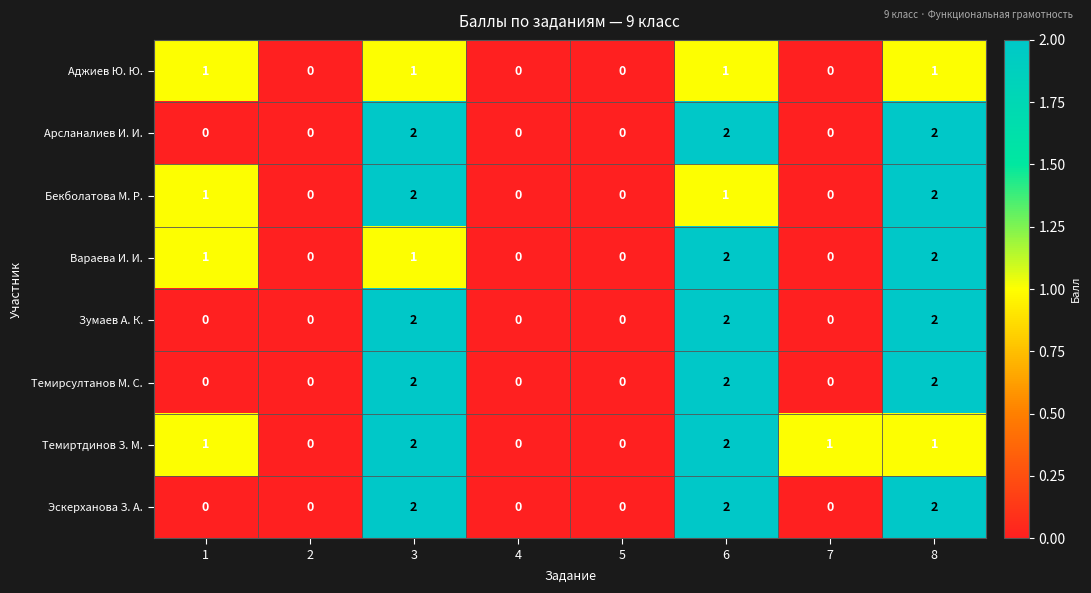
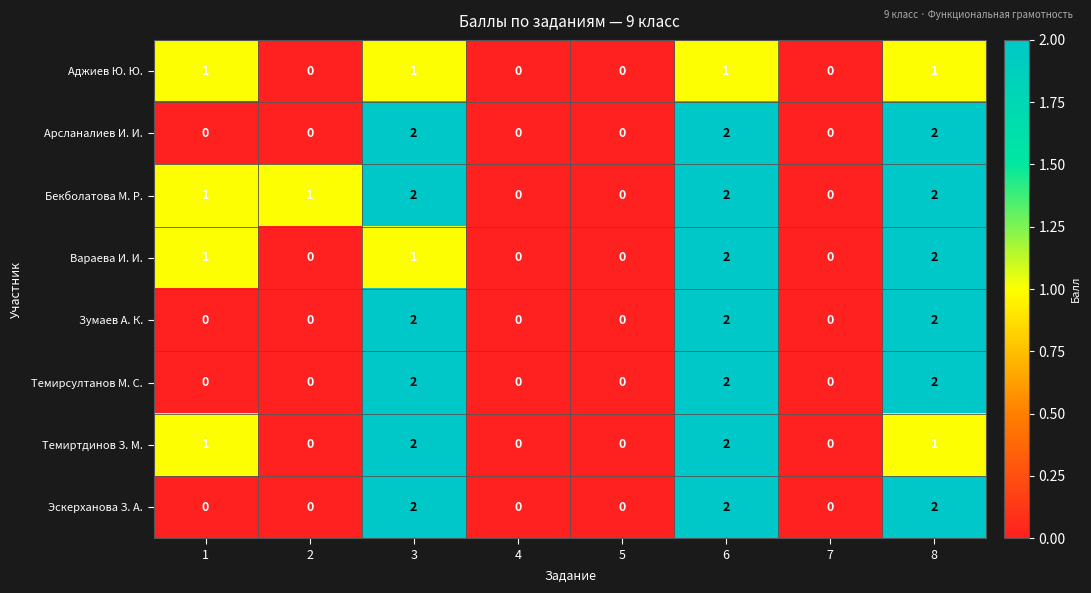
Бекболатова М. Р., 2: 0 -> 1
Бекболатова М. Р., 6: 1 -> 2
Темиртдинов З. М., 7: 1 -> 0
